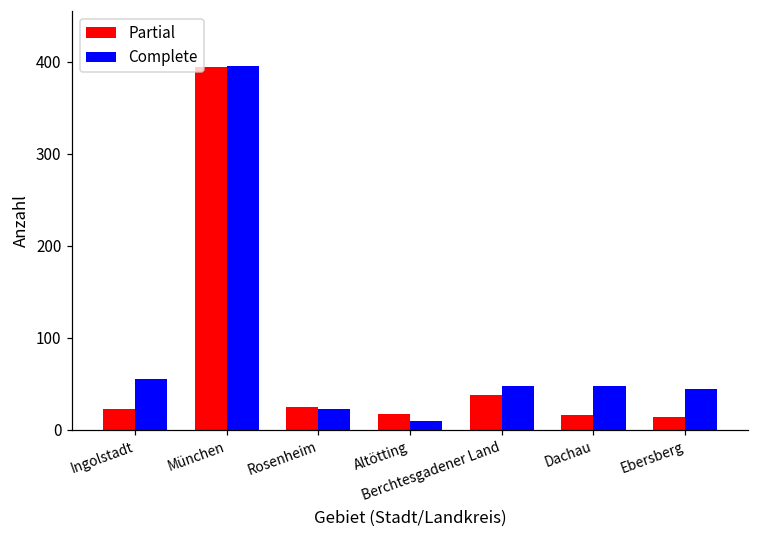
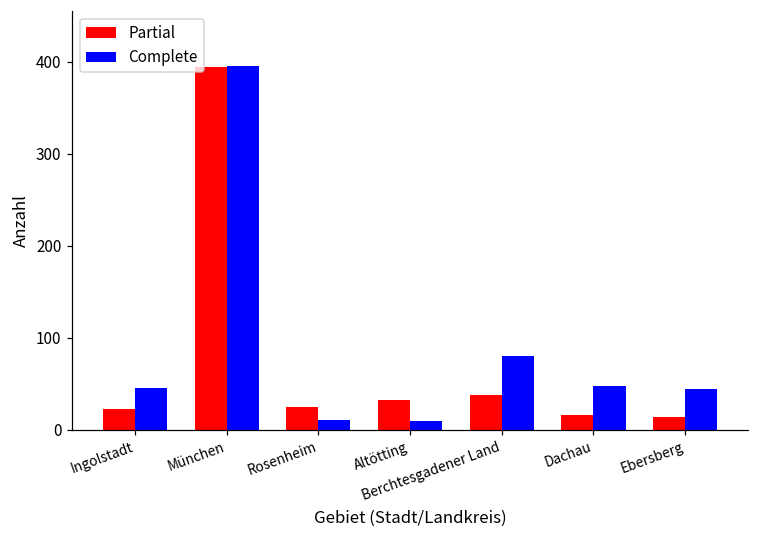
Complete, Ingolstadt: 60 -> 50
Complete, Rosenheim: 20 -> 10
Partial, Altötting: 20 -> 30
Complete, Berchtesgadener Land: 50 -> 80
